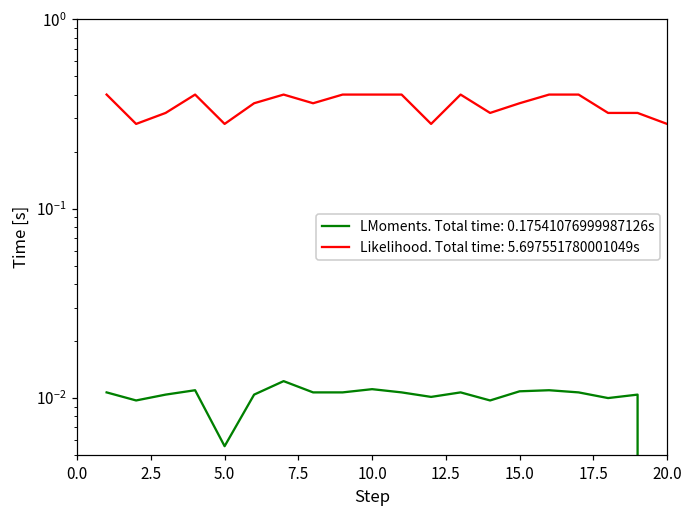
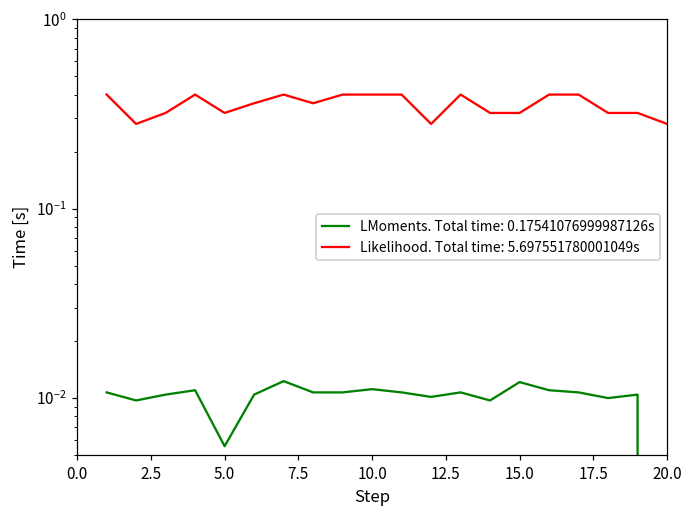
Likelihood. Total time: 5.697551780001049s, 5.0: 0.28 -> 0.32
LMoments. Total time: 0.17541076999987126s, 15.0: 0.011 -> 0.012
Likelihood. Total time: 5.697551780001049s, 15.0: 0.36 -> 0.32
